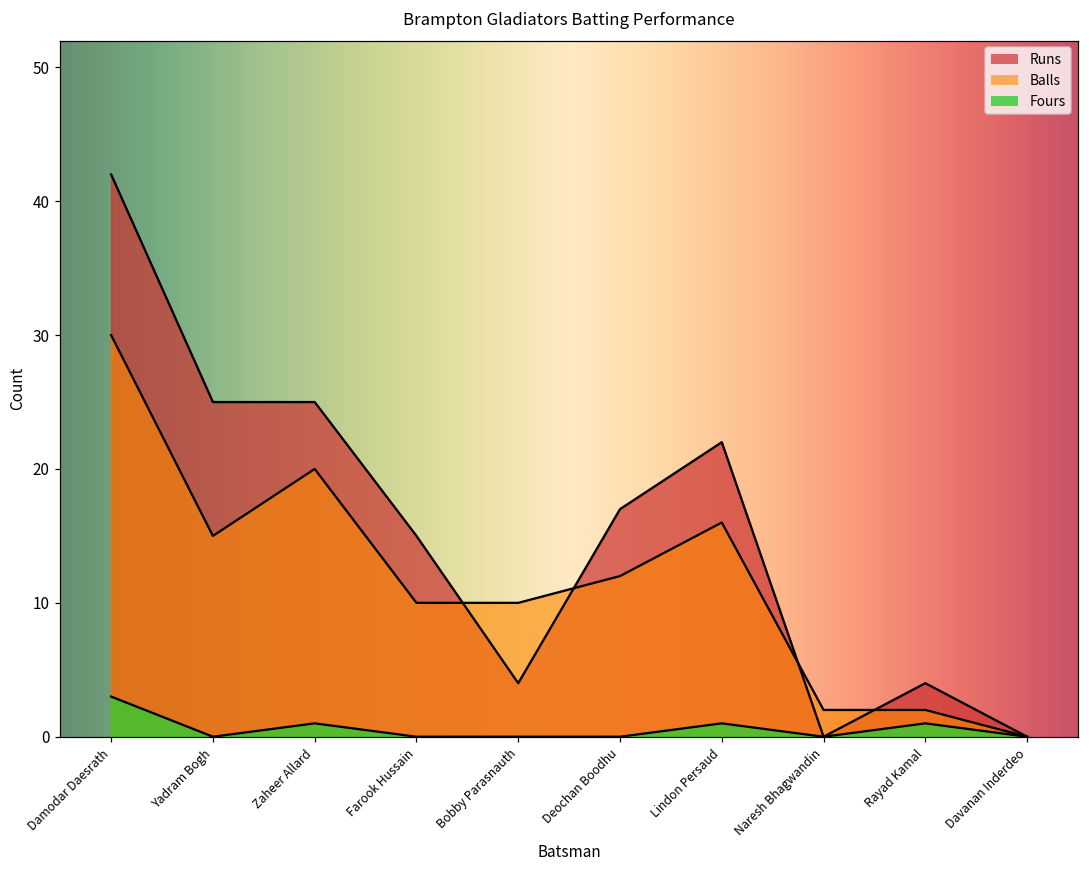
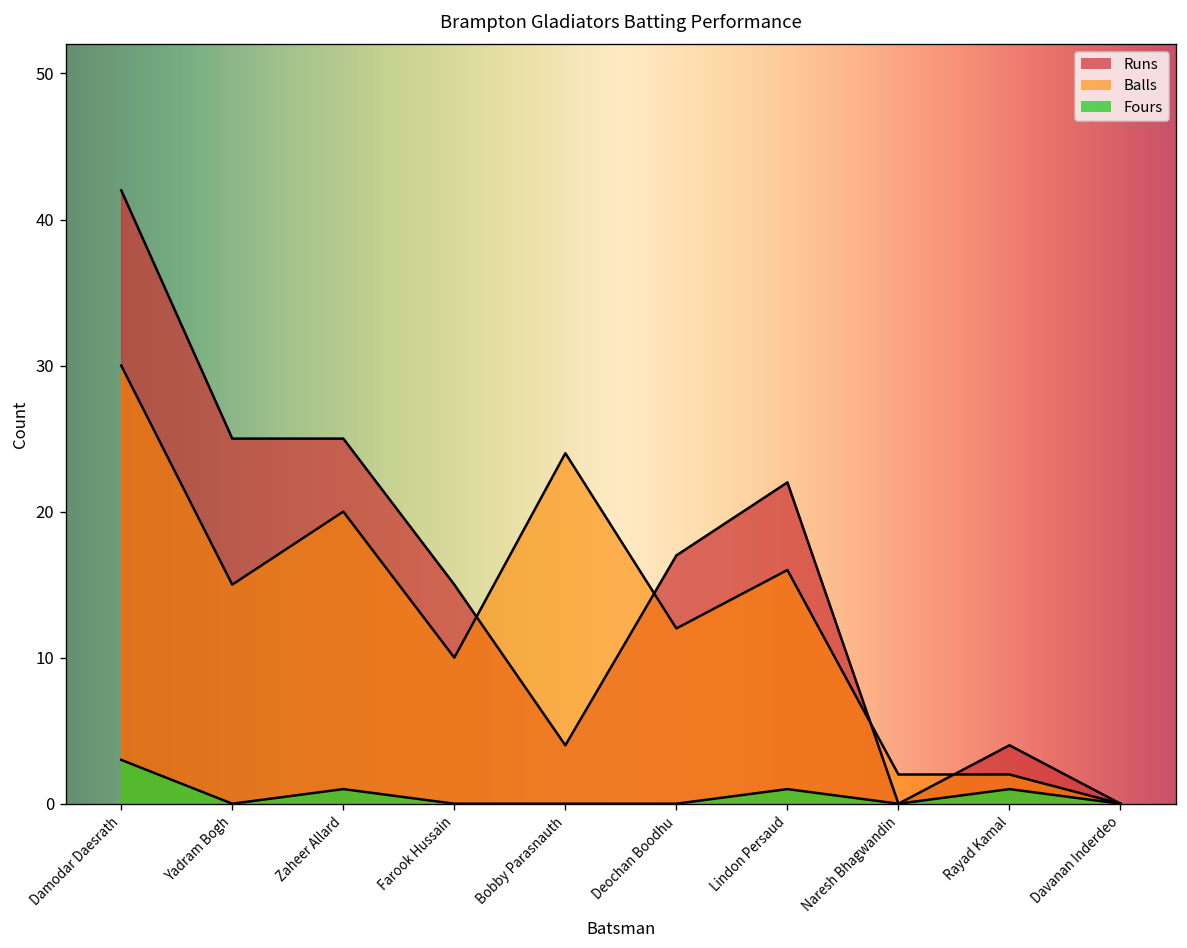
Balls, Bobby Parasnauth: 10 -> 24
